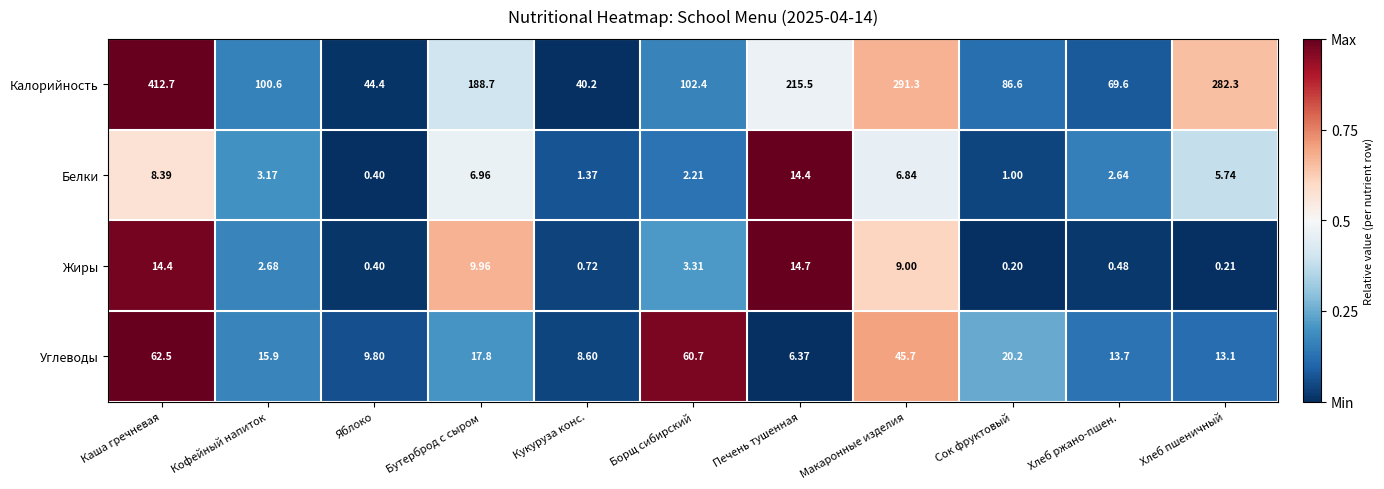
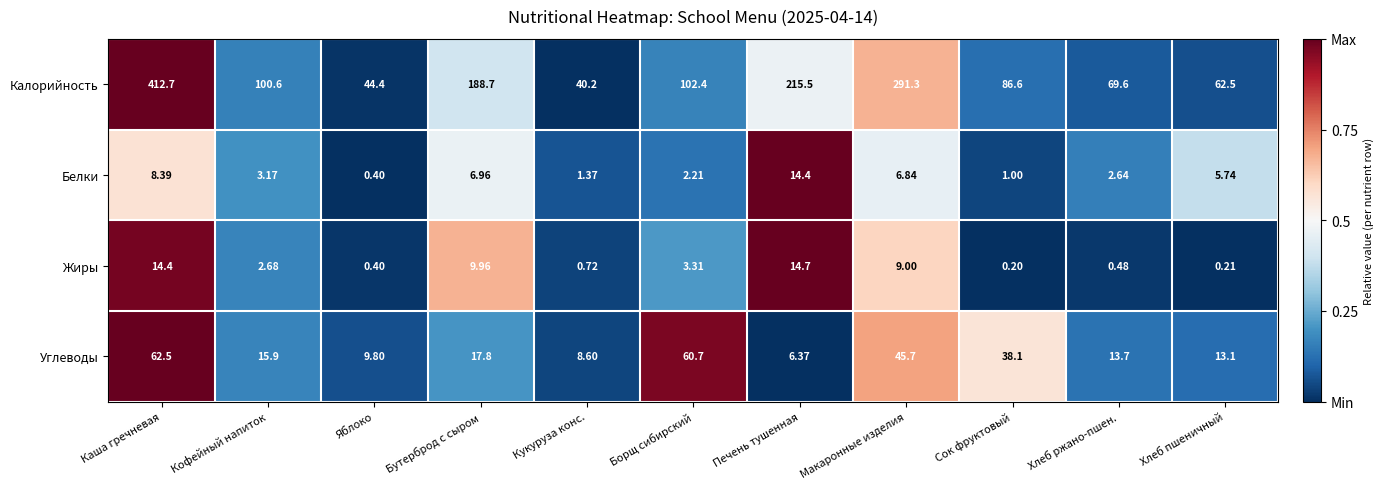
Калорийность, Хлеб пшеничный: 282.3 -> 62.5
Углеводы, Сок фруктовый: 20.2 -> 38.1
